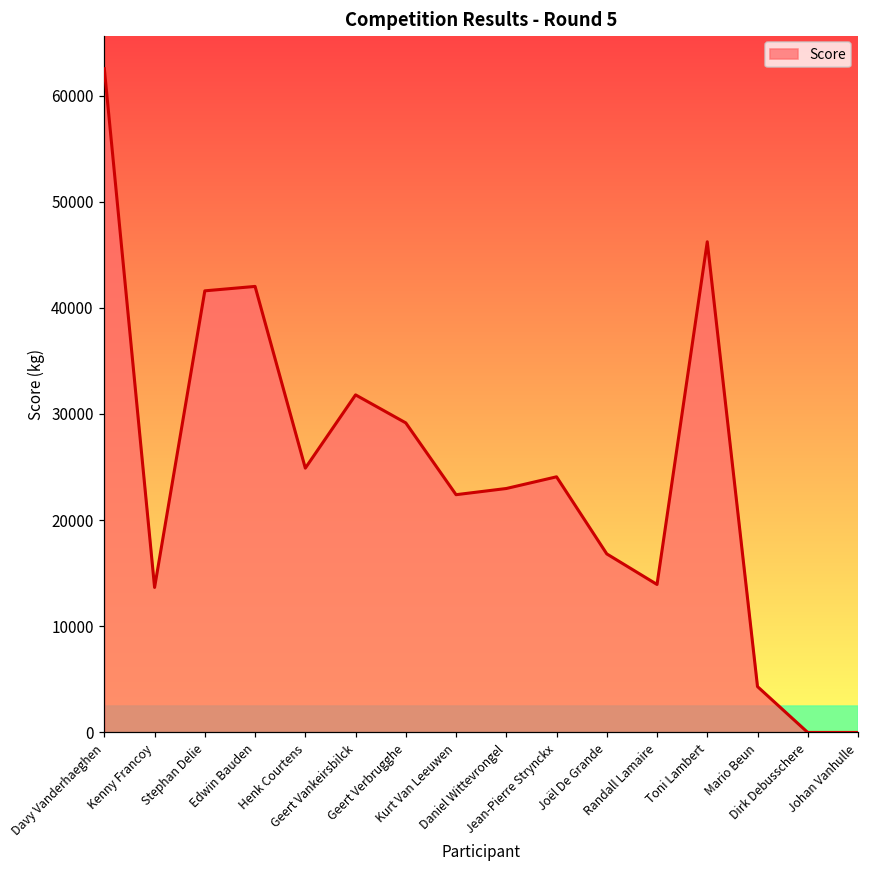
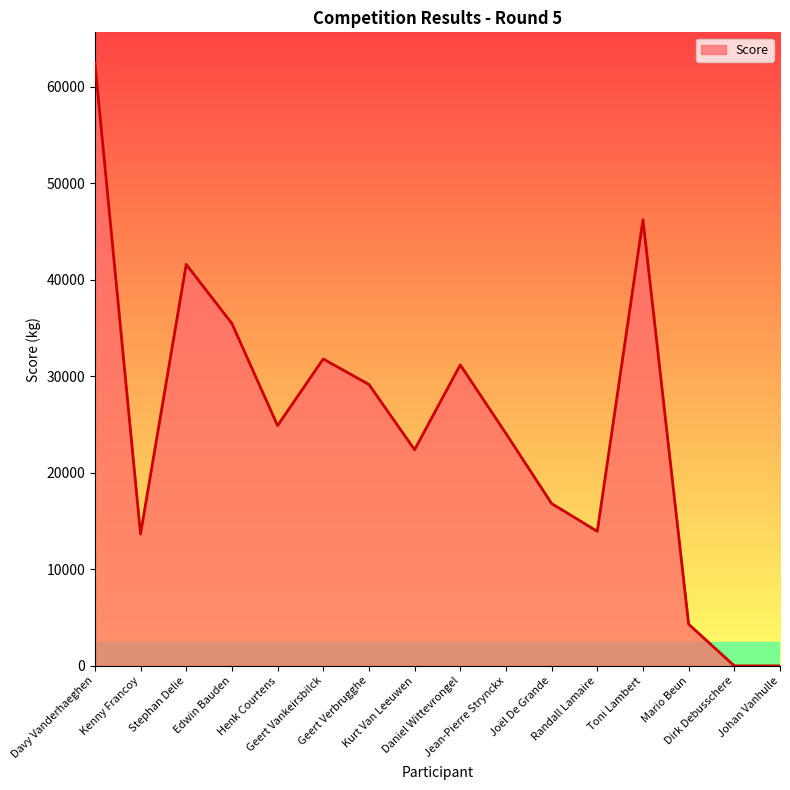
Edwin Bauden: 42000 -> 35000
Daniel Wittevrongel: 23000 -> 31000
